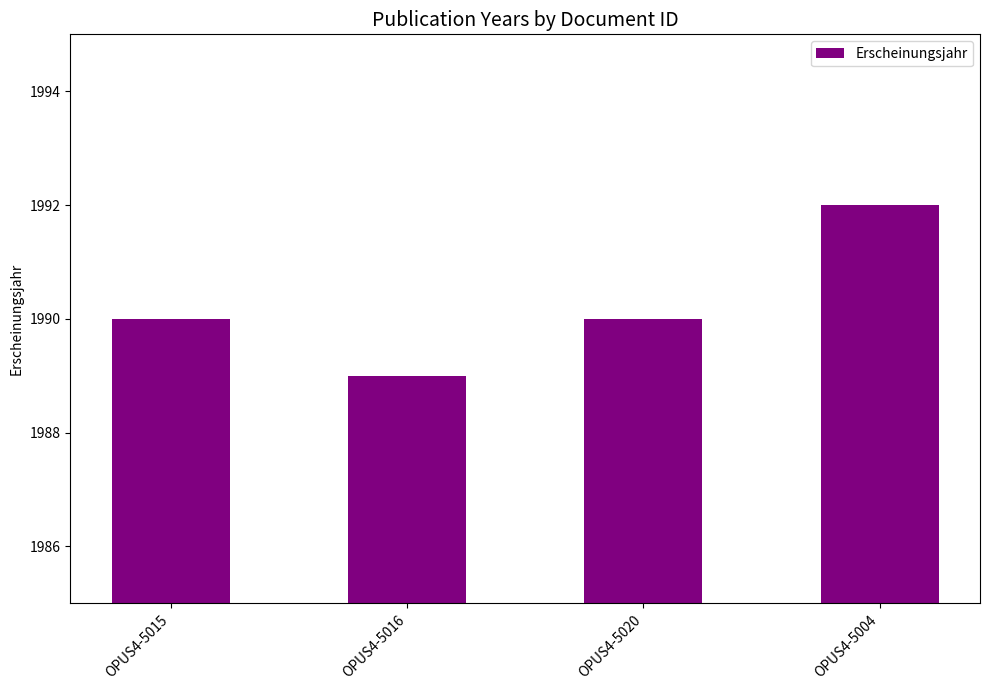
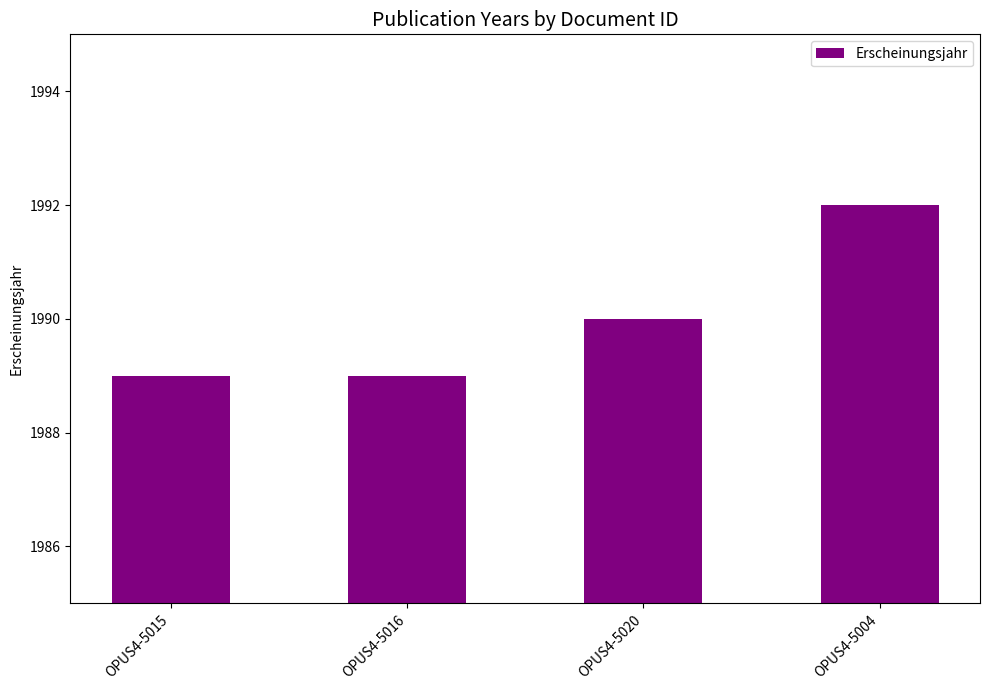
OPUS4-5015: 1990 -> 1989
